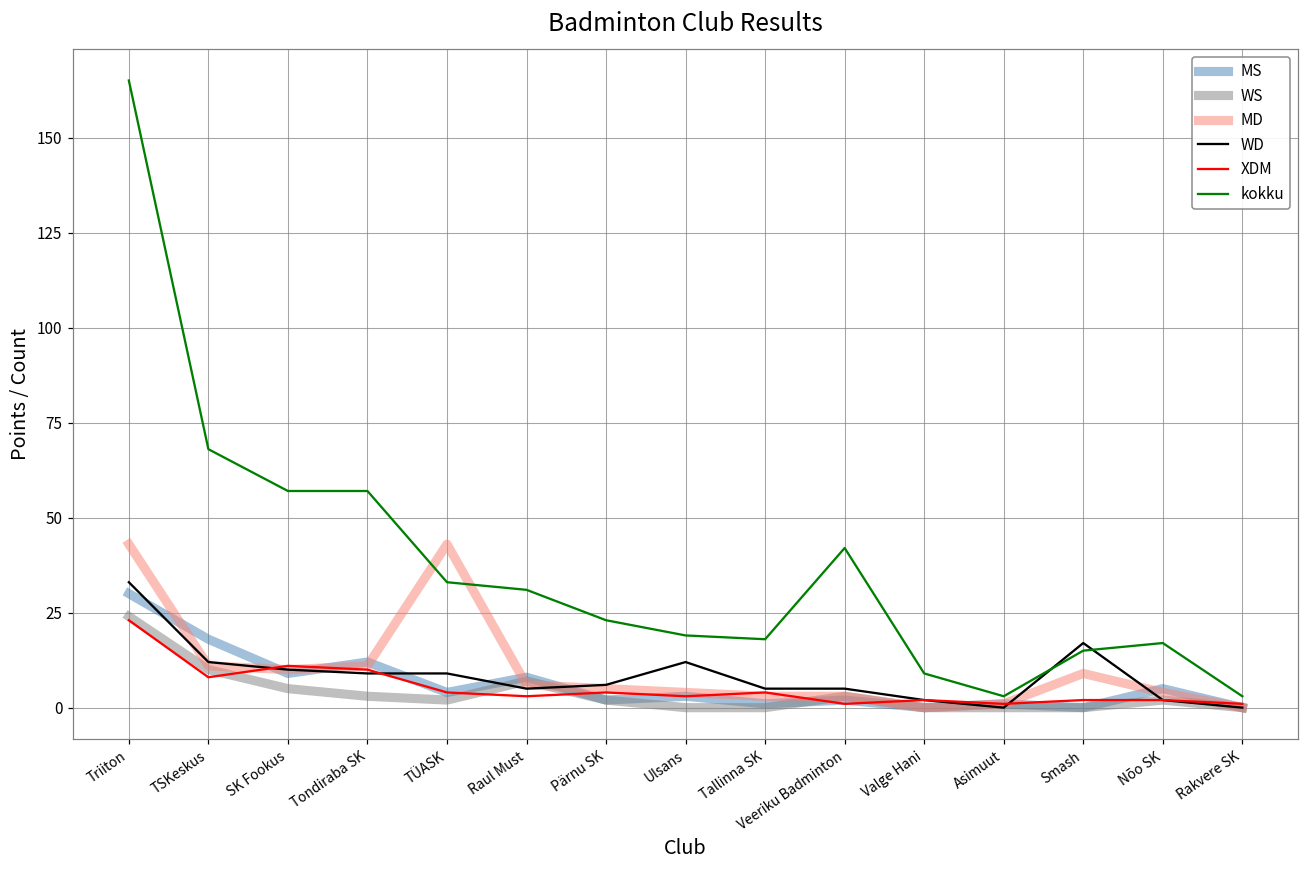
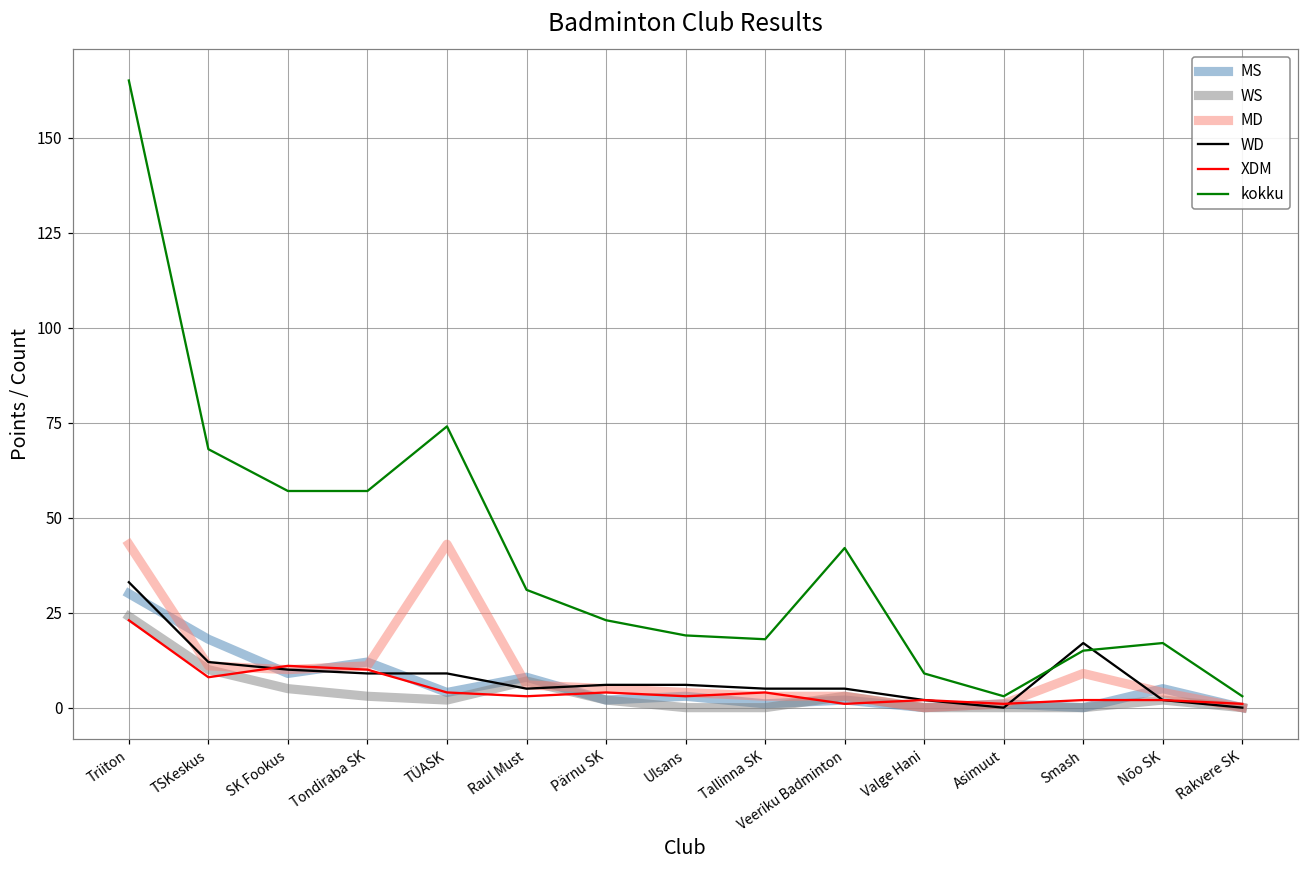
kokku, TÜASK: 33 -> 74
WD, Ulsans: 12 -> 6
